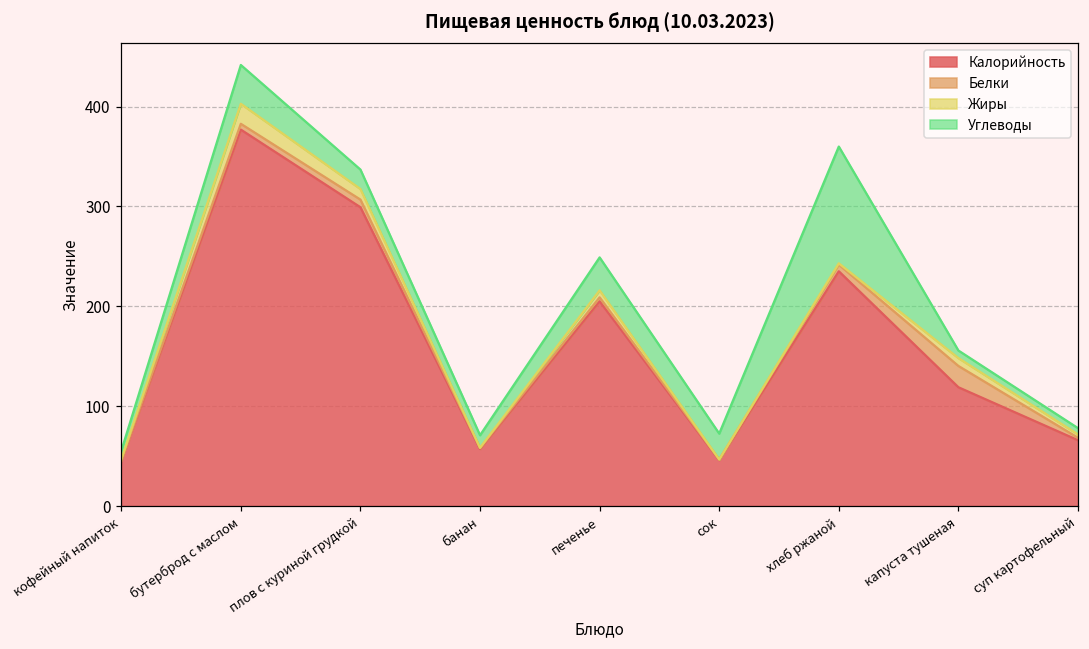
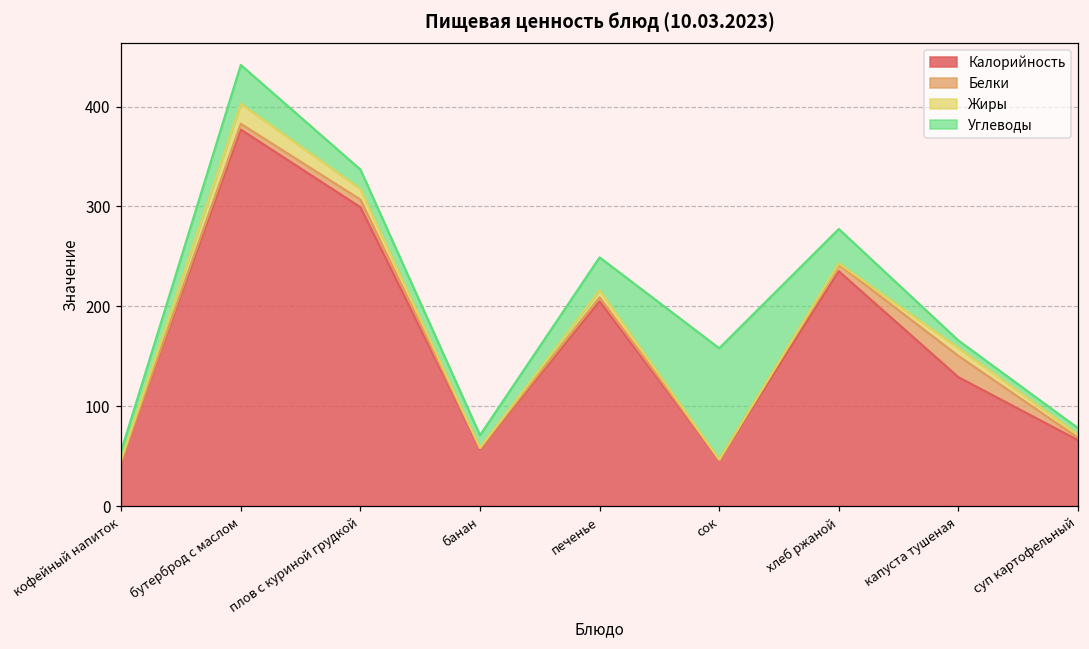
Углеводы, сок: 30 -> 110
Углеводы, хлеб ржаной: 120 -> 30
Калорийность, капуста тушеная: 120 -> 130
